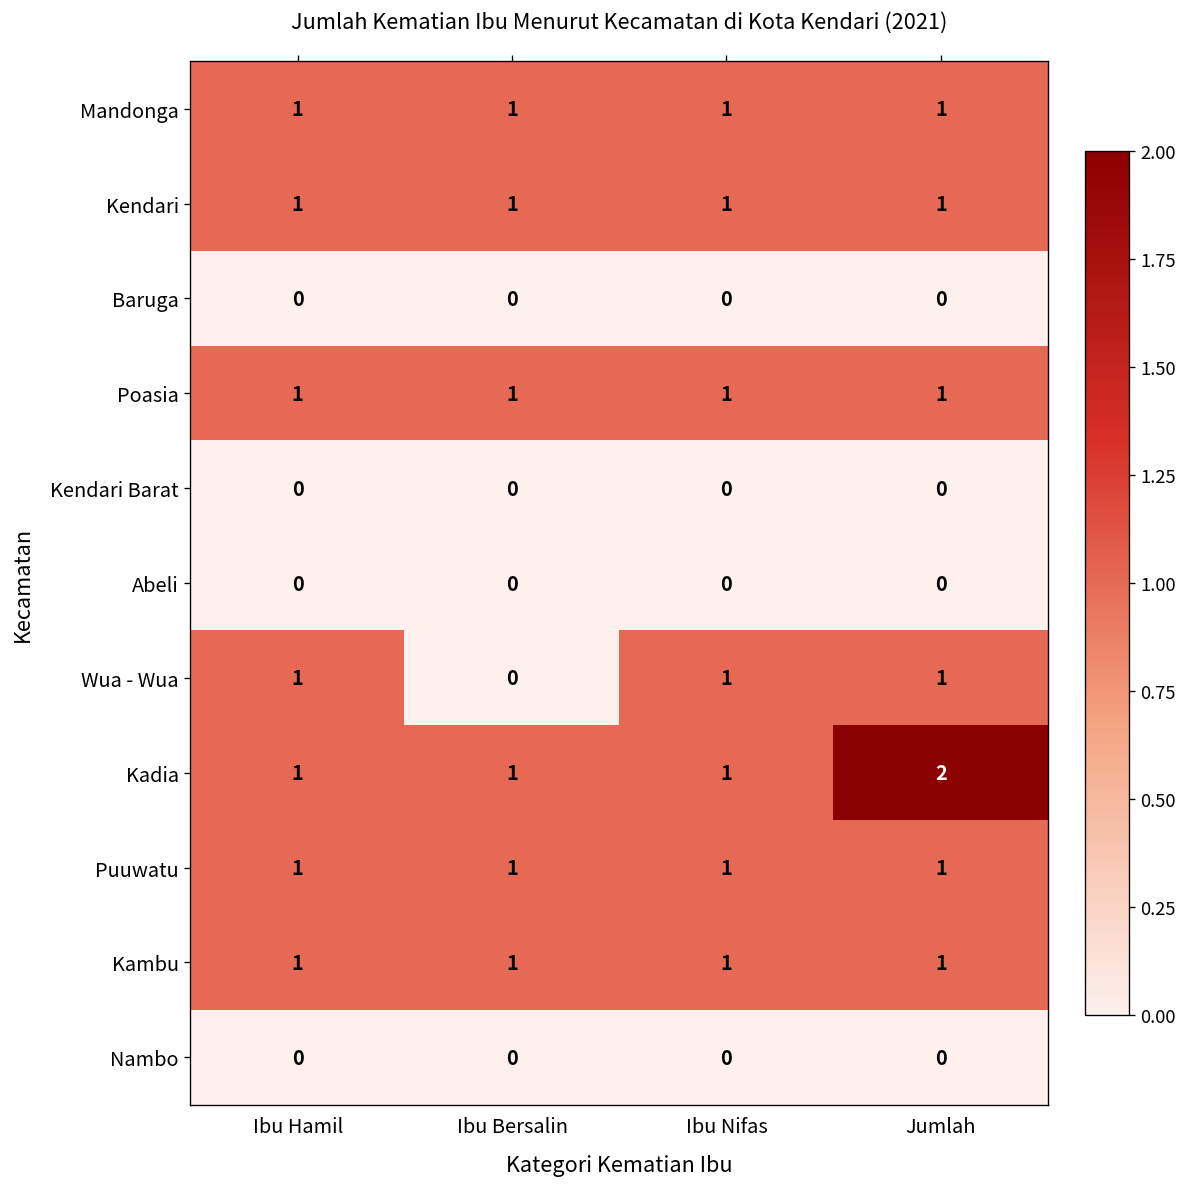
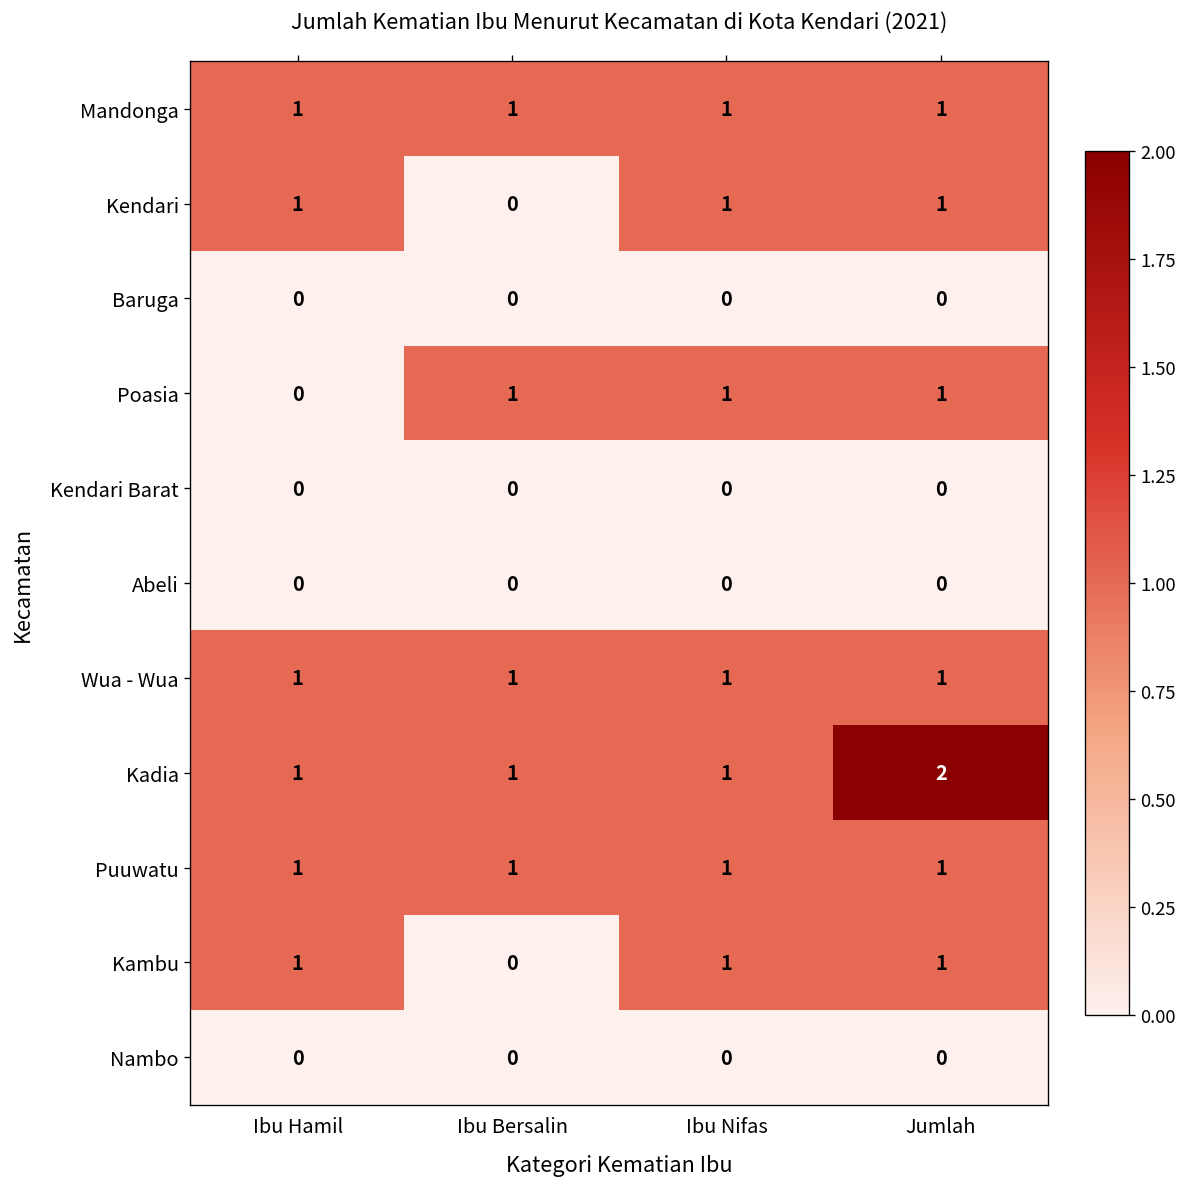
Kendari, Ibu Bersalin: 1 -> 0
Poasia, Ibu Hamil: 1 -> 0
Wua - Wua, Ibu Bersalin: 0 -> 1
Kambu, Ibu Bersalin: 1 -> 0
